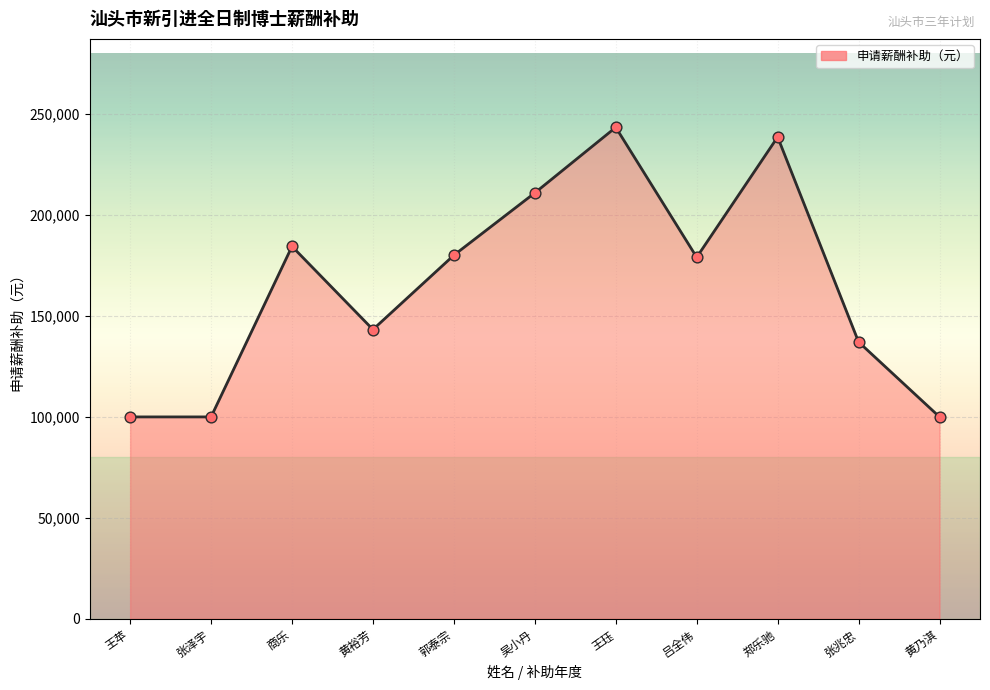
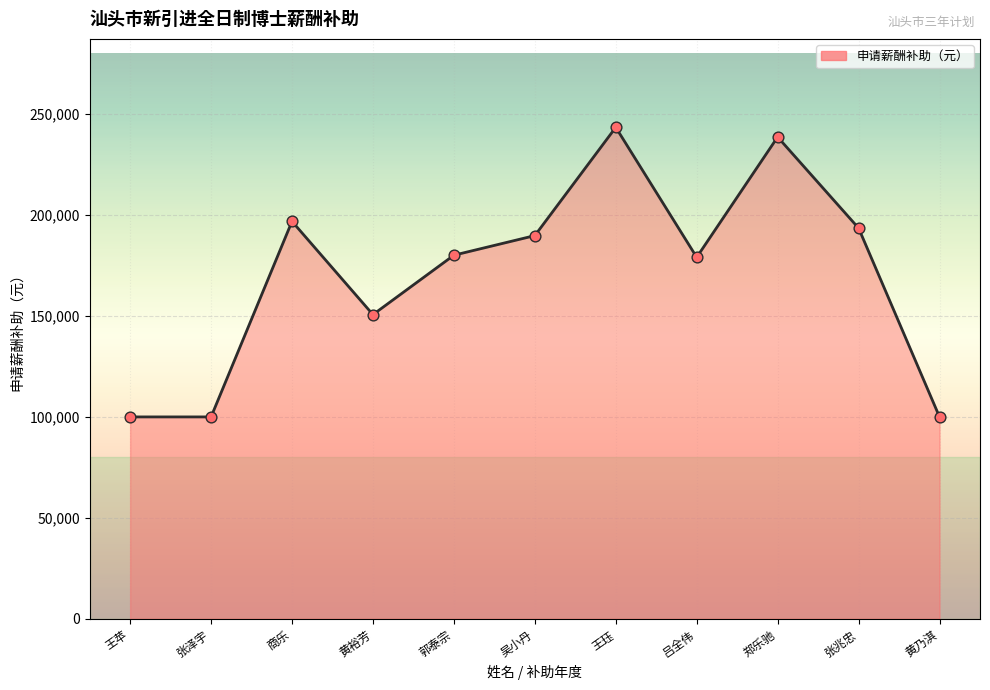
商乐: 184,000 -> 197,000
黄裕芳: 143,000 -> 151,000
吴小丹: 211,000 -> 190,000
张兆忠: 137,000 -> 194,000
